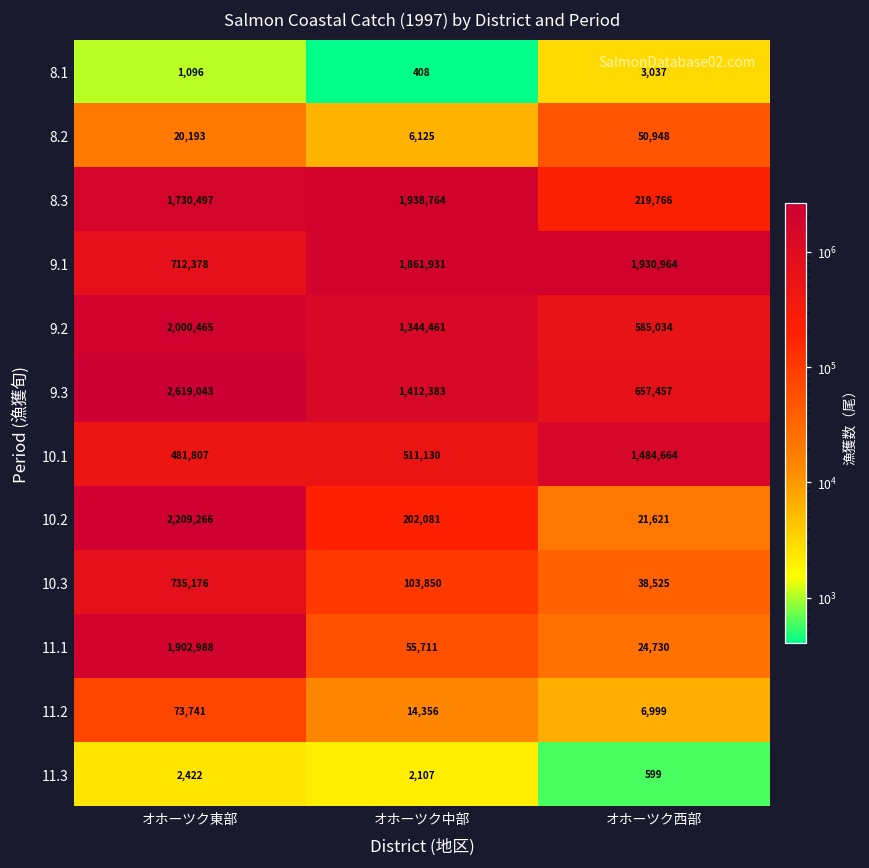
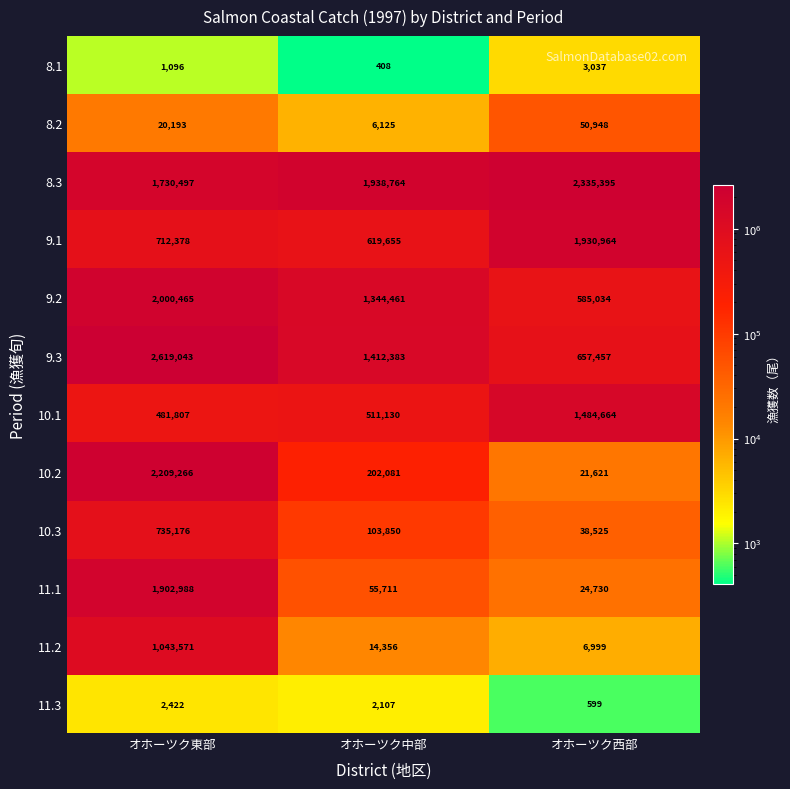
8.3, オホーツク西部: 219,766 -> 2,335,395
9.1, オホーツク中部: 1,861,931 -> 619,655
11.2, オホーツク東部: 73,741 -> 1,043,571
